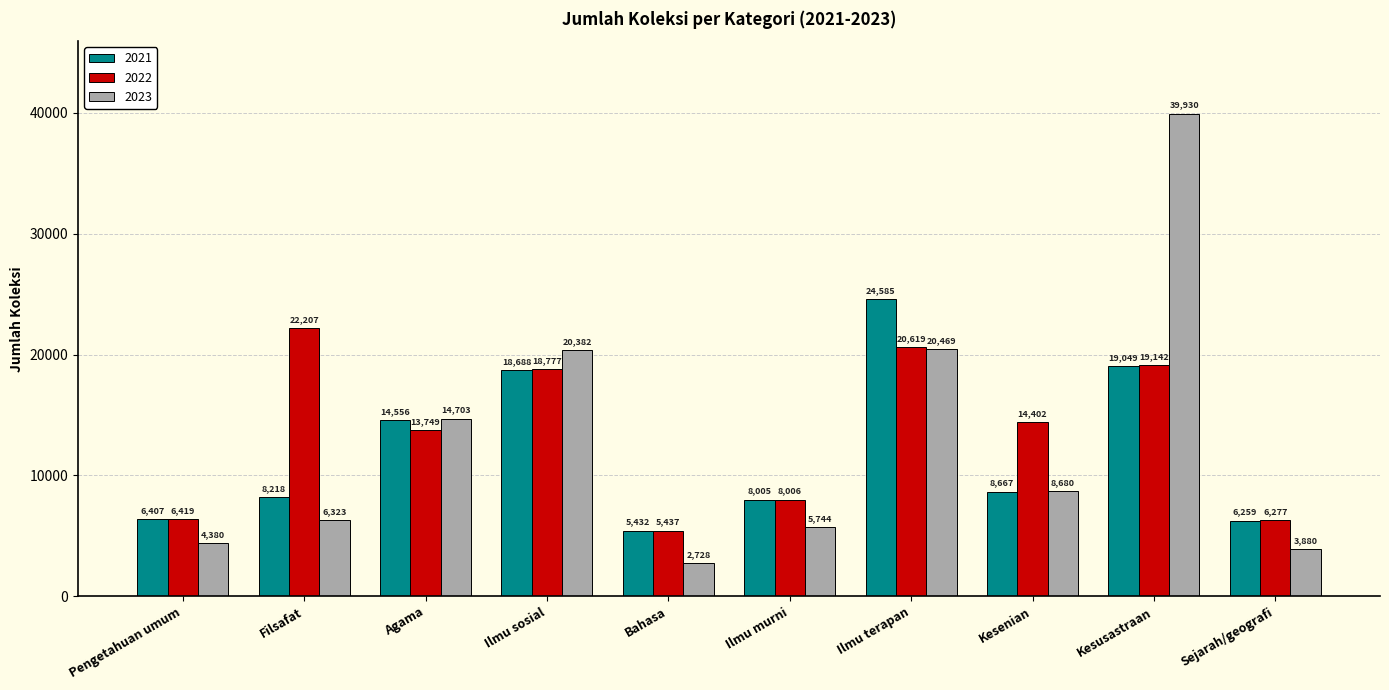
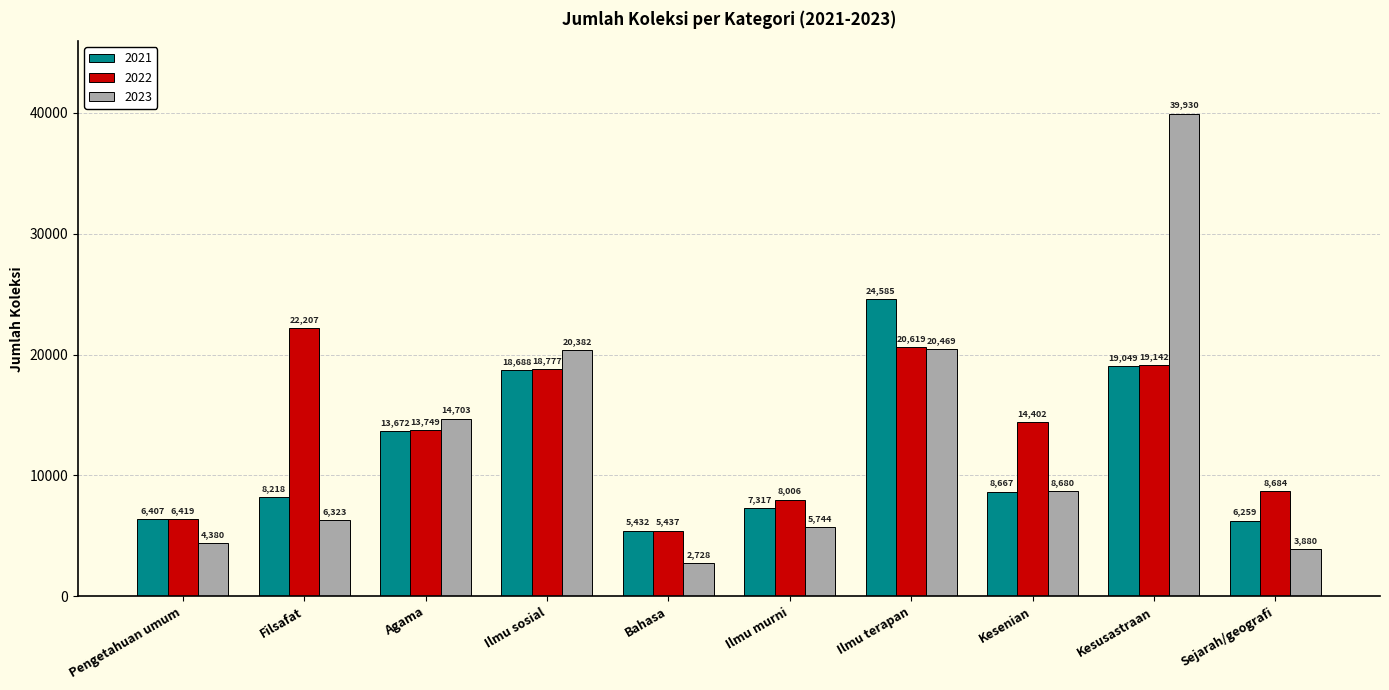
2021, Agama: 14,556 -> 13,672
2021, Ilmu murni: 8,005 -> 7,317
2022, Sejarah/geografi: 6,277 -> 8,684
